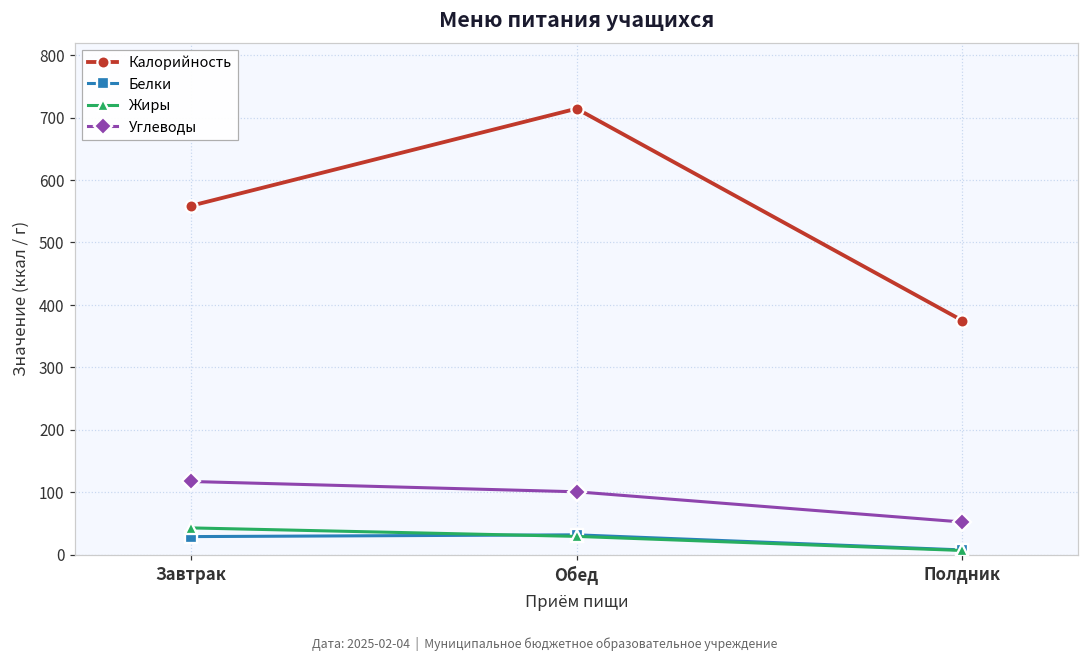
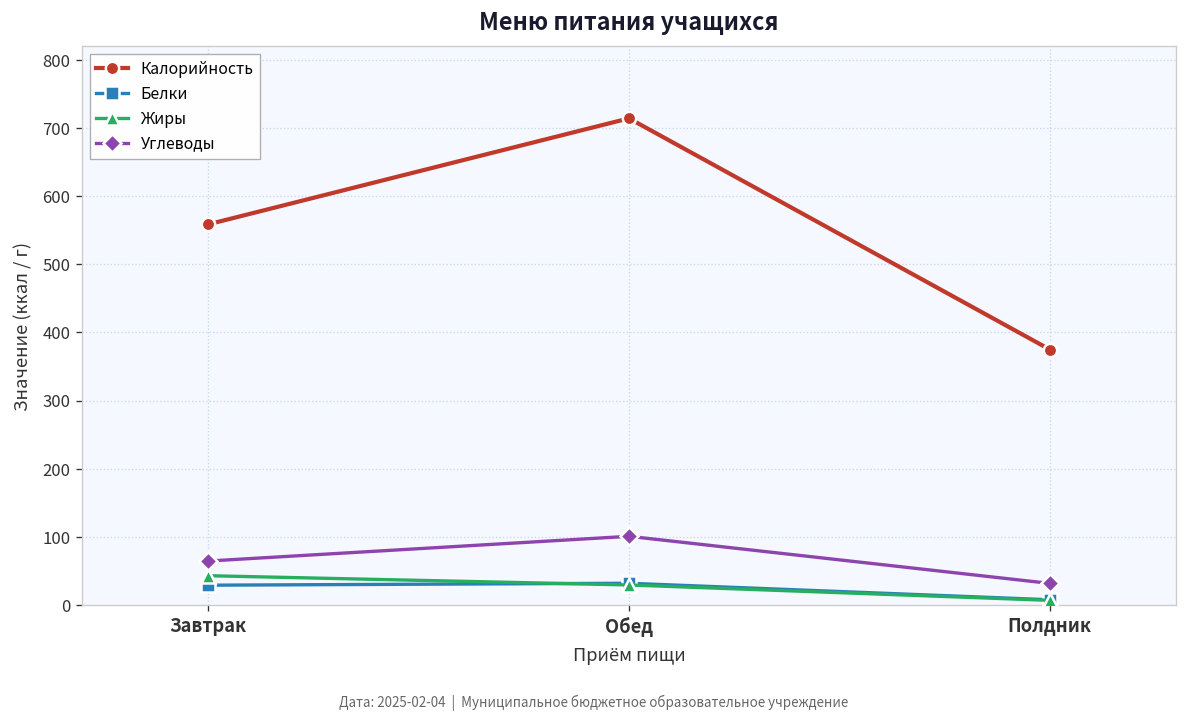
Углеводы, Завтрак: 120 -> 60
Углеводы, Полдник: 50 -> 30
